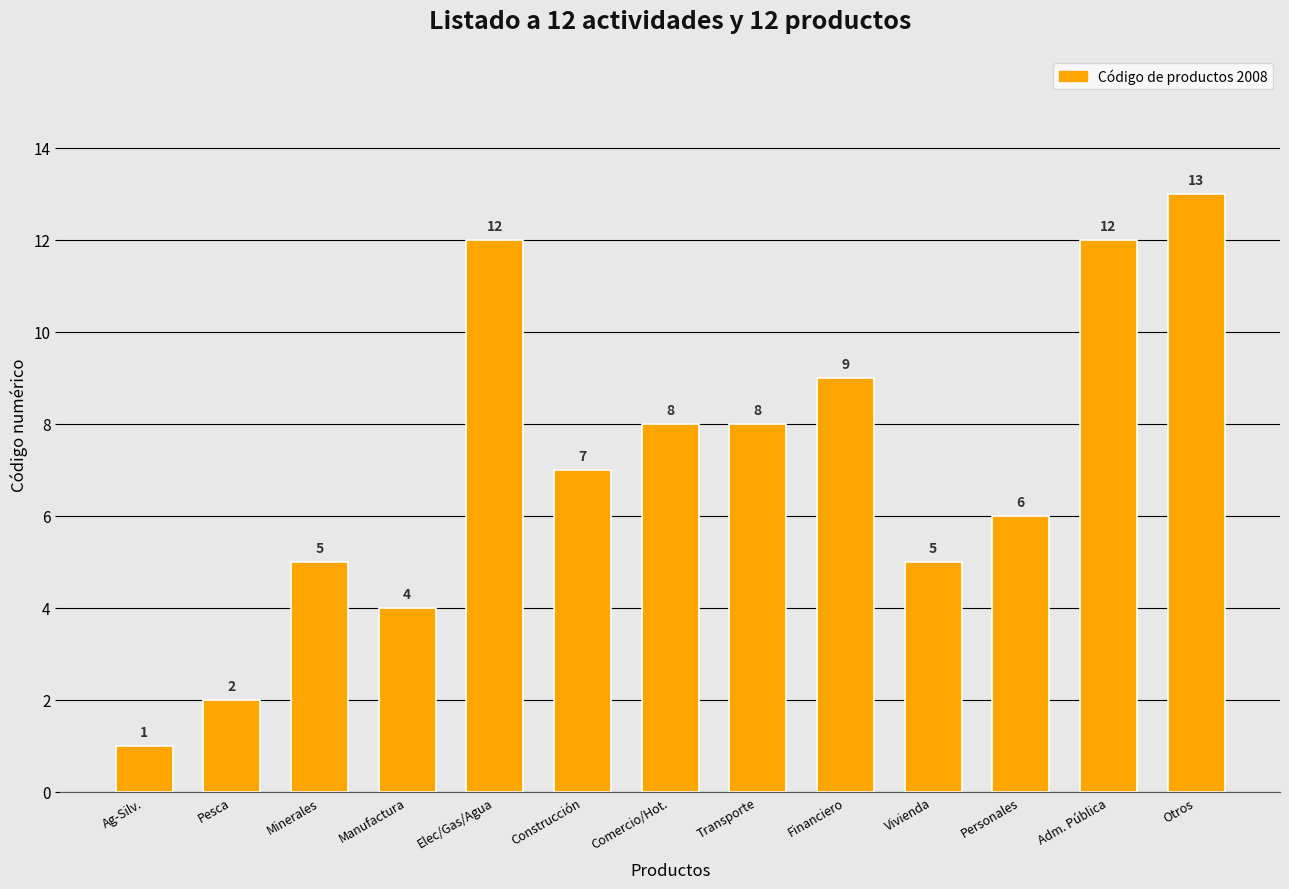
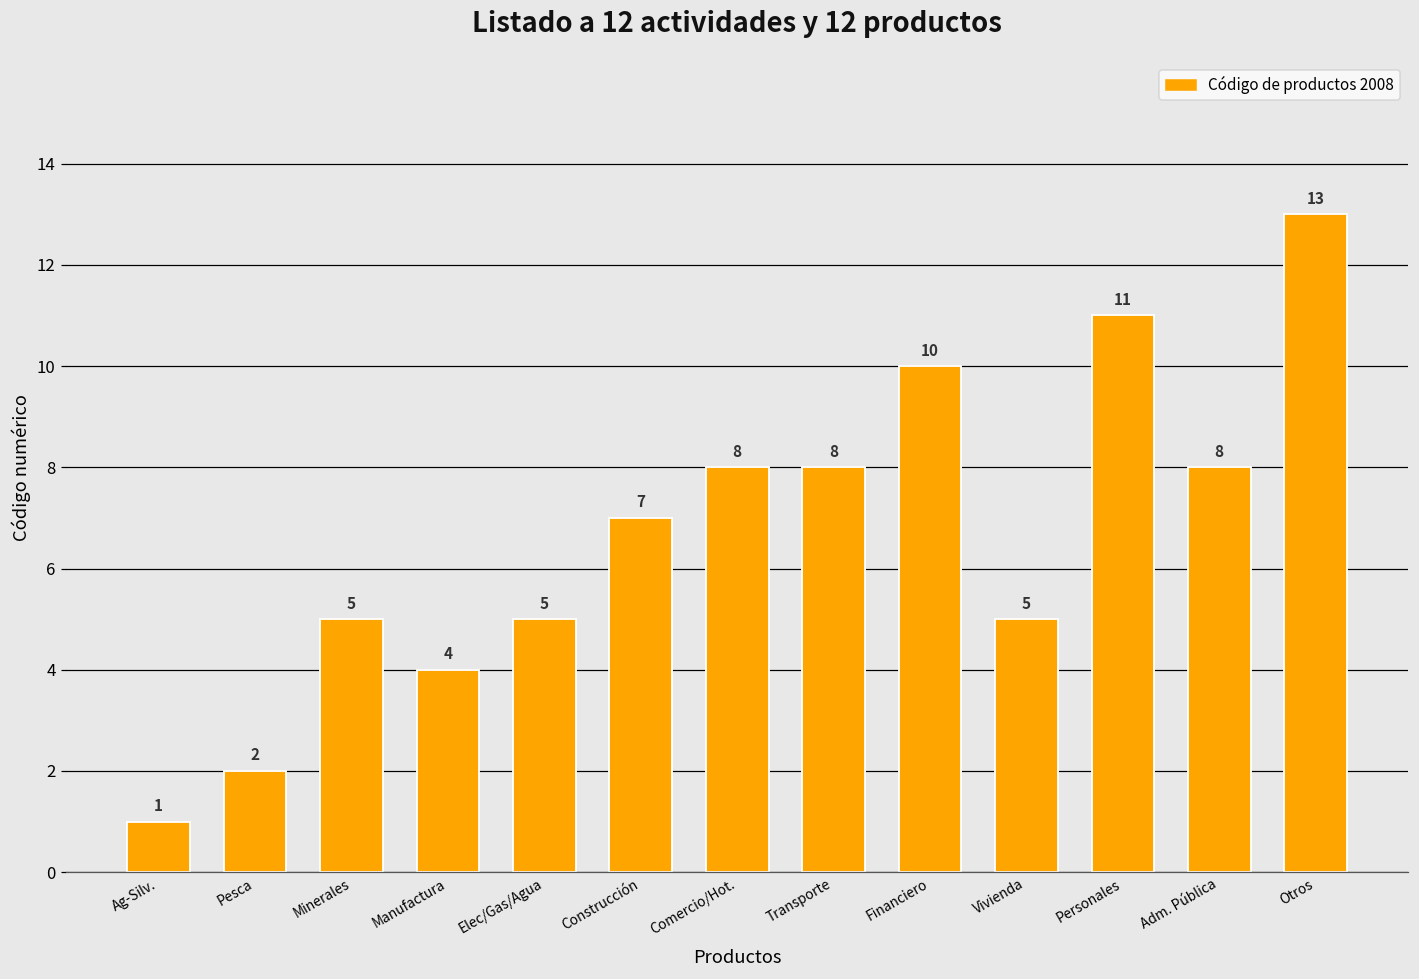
Elec/Gas/Agua: 12 -> 5
Financiero: 9 -> 10
Personales: 6 -> 11
Adm. Pública: 12 -> 8
